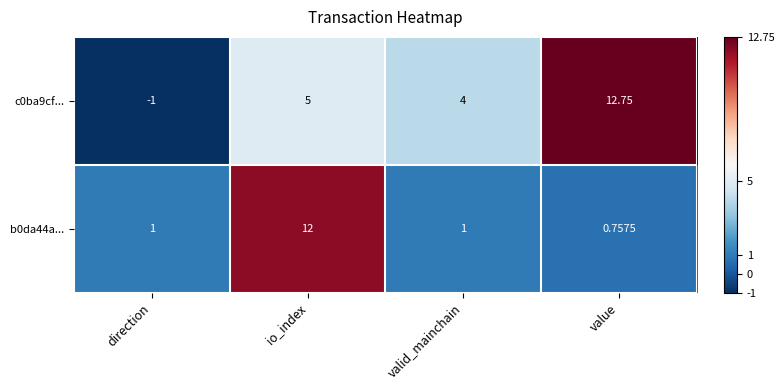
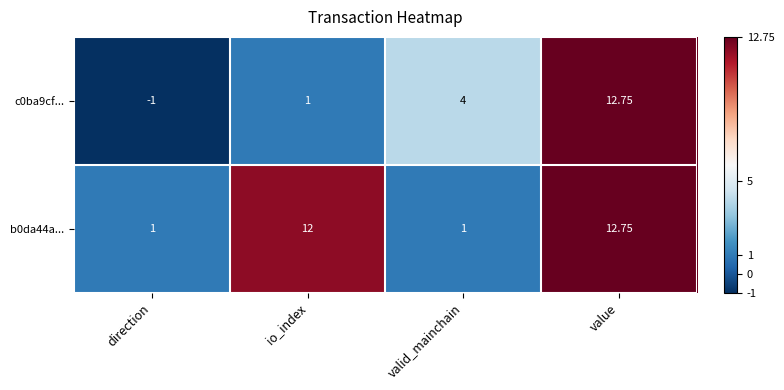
c0ba9cf..., io_index: 5 -> 1
b0da44a..., value: 0.7575 -> 12.75
